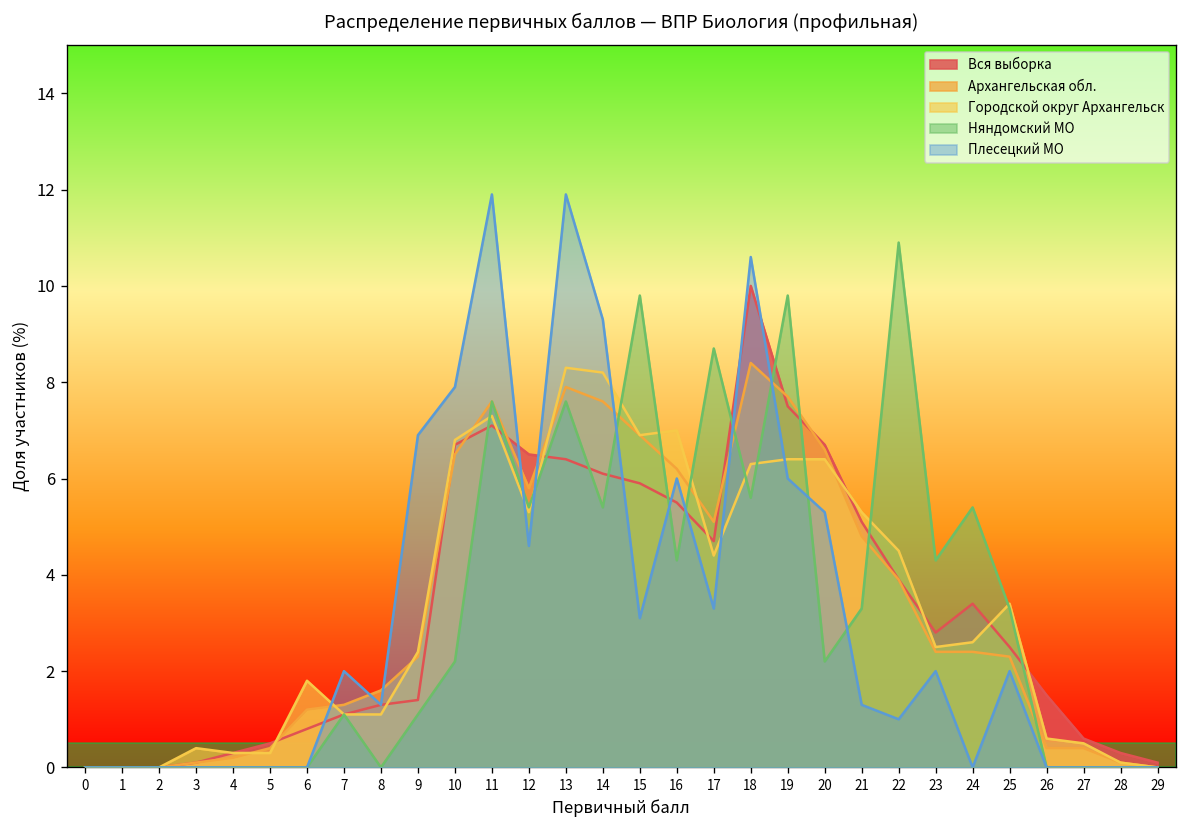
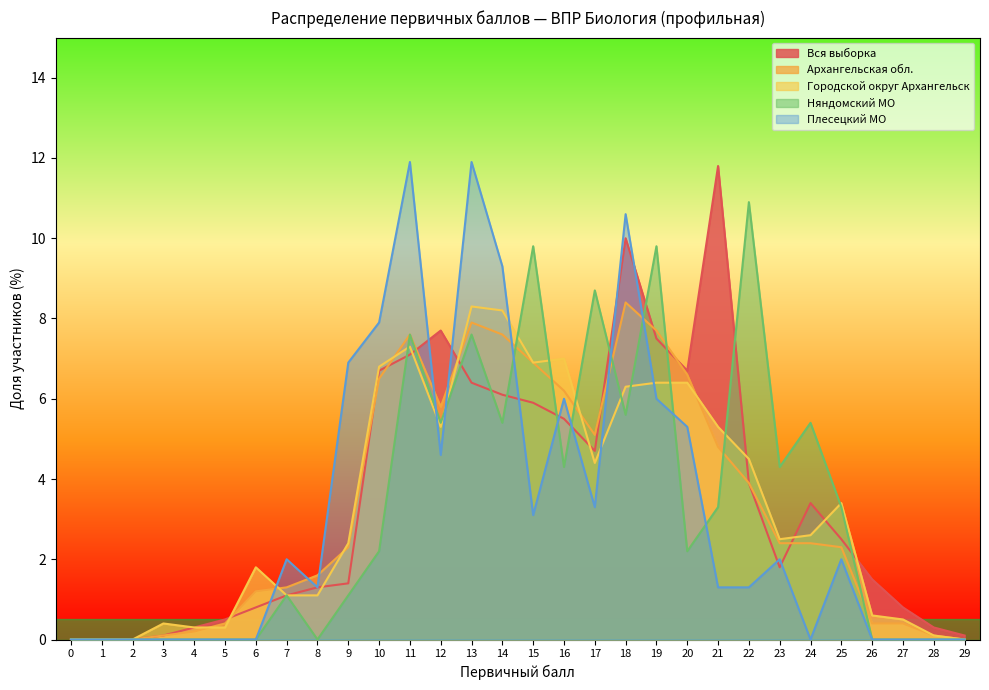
Вся выборка, 12: 6.5 -> 7.7
Вся выборка, 21: 5.1 -> 11.8
Плесецкий МО, 22: 1.0 -> 1.3
Вся выборка, 23: 2.8 -> 1.8
Вся выборка, 27: 0.6 -> 0.8
